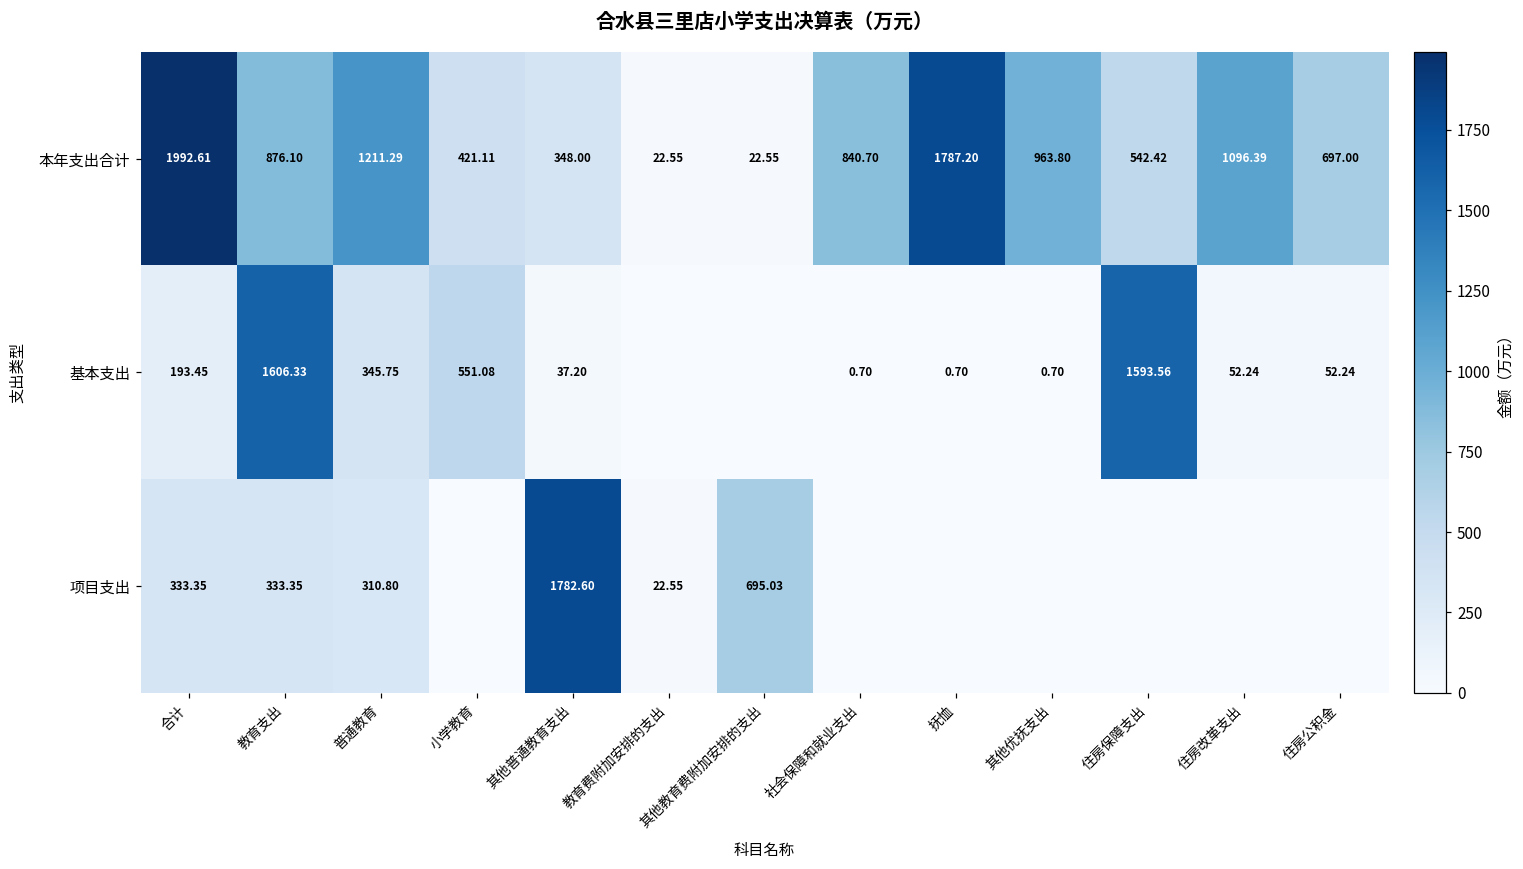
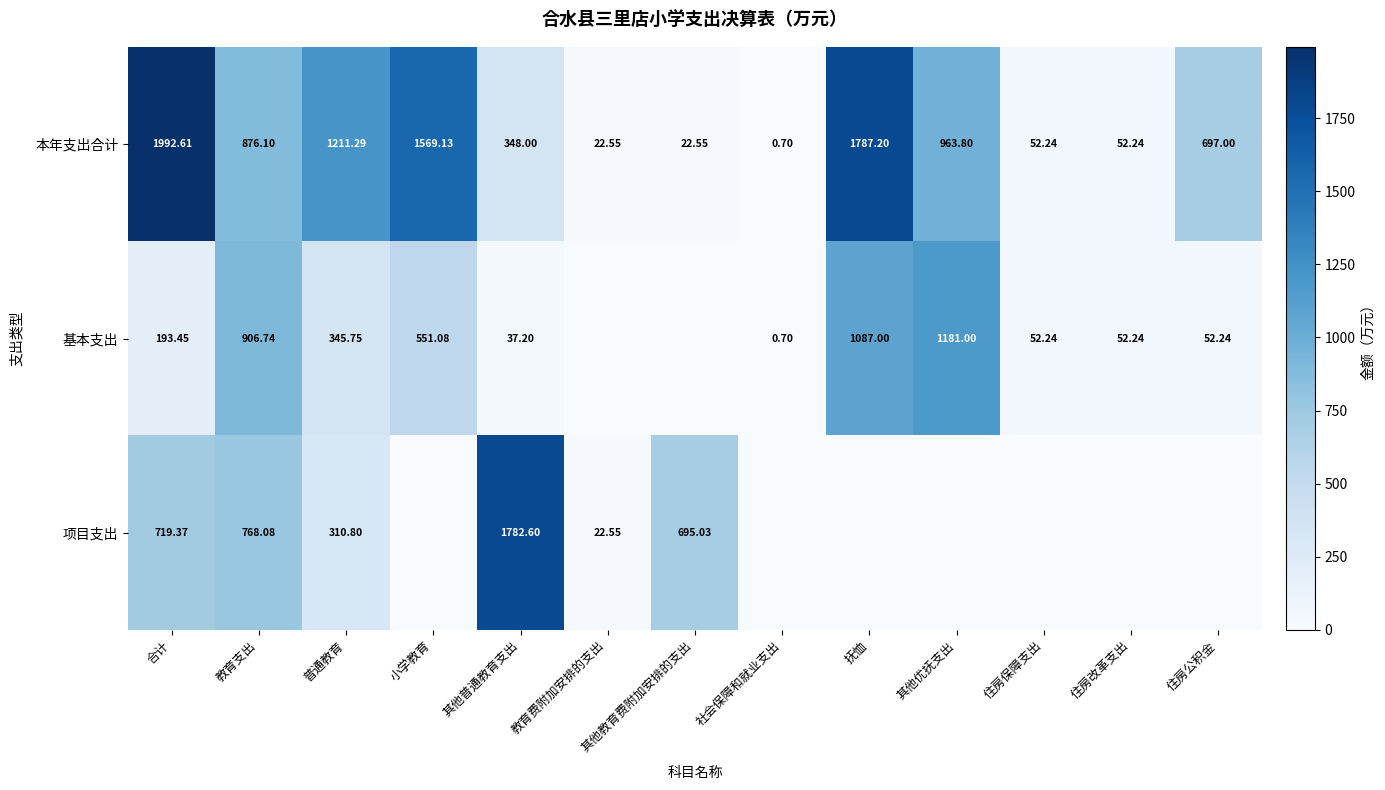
本年支出合计, 小学教育: 421.11 -> 1569.13
本年支出合计, 社会保障和就业支出: 840.70 -> 0.70
本年支出合计, 住房保障支出: 542.42 -> 52.24
本年支出合计, 住房改革支出: 1096.39 -> 52.24
基本支出, 教育支出: 1606.33 -> 906.74
基本支出, 抚恤: 0.70 -> 1087.00
基本支出, 其他优抚支出: 0.70 -> 1181.00
基本支出, 住房保障支出: 1593.56 -> 52.24
项目支出, 合计: 333.35 -> 719.37
项目支出, 教育支出: 333.35 -> 768.08
